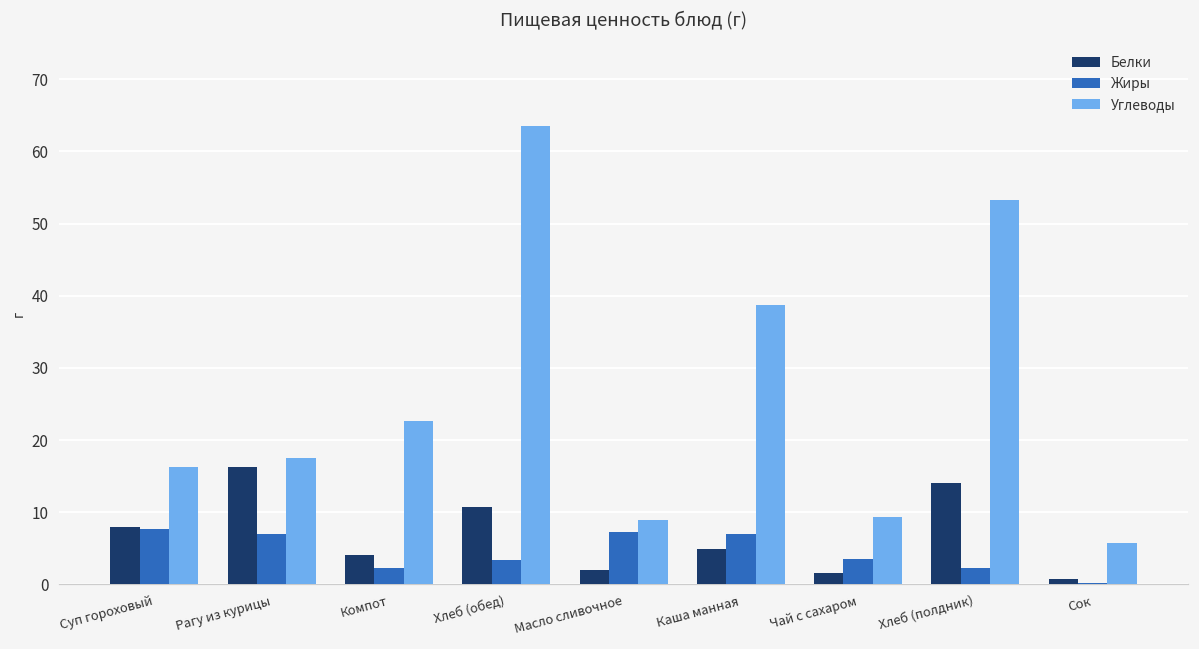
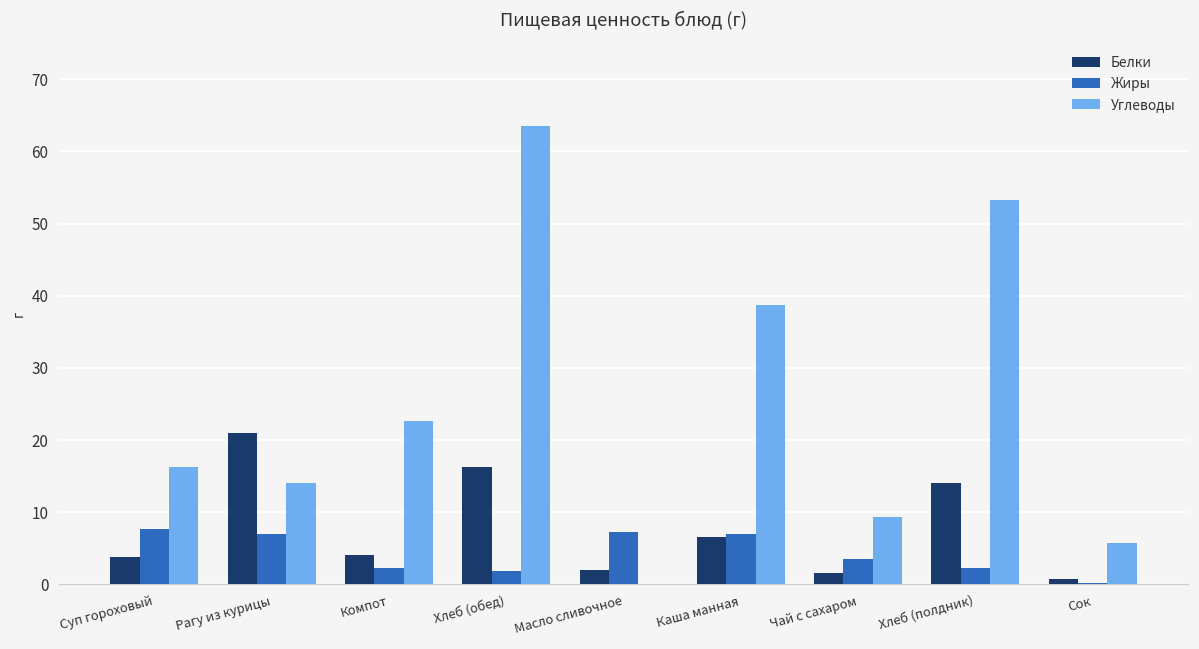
Белки, Суп гороховый: 8 -> 4
Белки, Рагу из курицы: 16 -> 21
Углеводы, Рагу из курицы: 18 -> 14
Белки, Хлеб (обед): 11 -> 16
Жиры, Хлеб (обед): 3 -> 2
Углеводы, Масло сливочное: 9 -> 0
Белки, Каша манная: 5 -> 7
